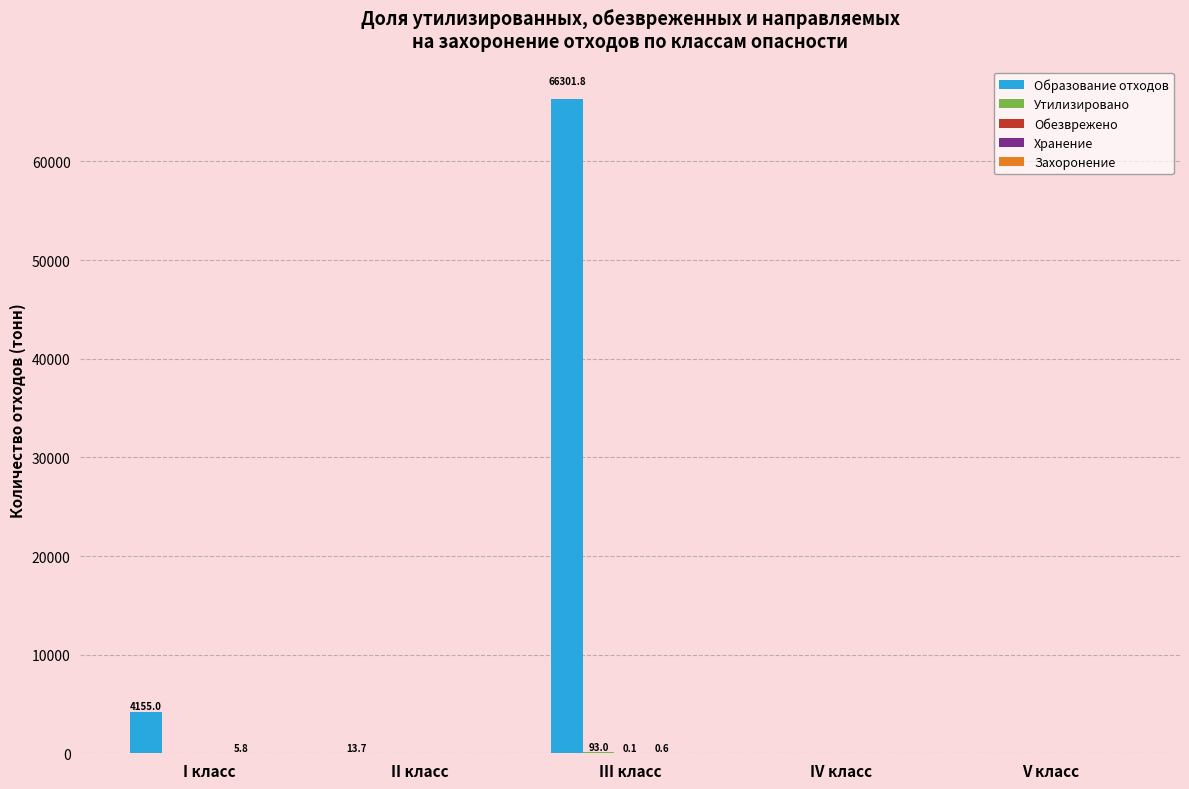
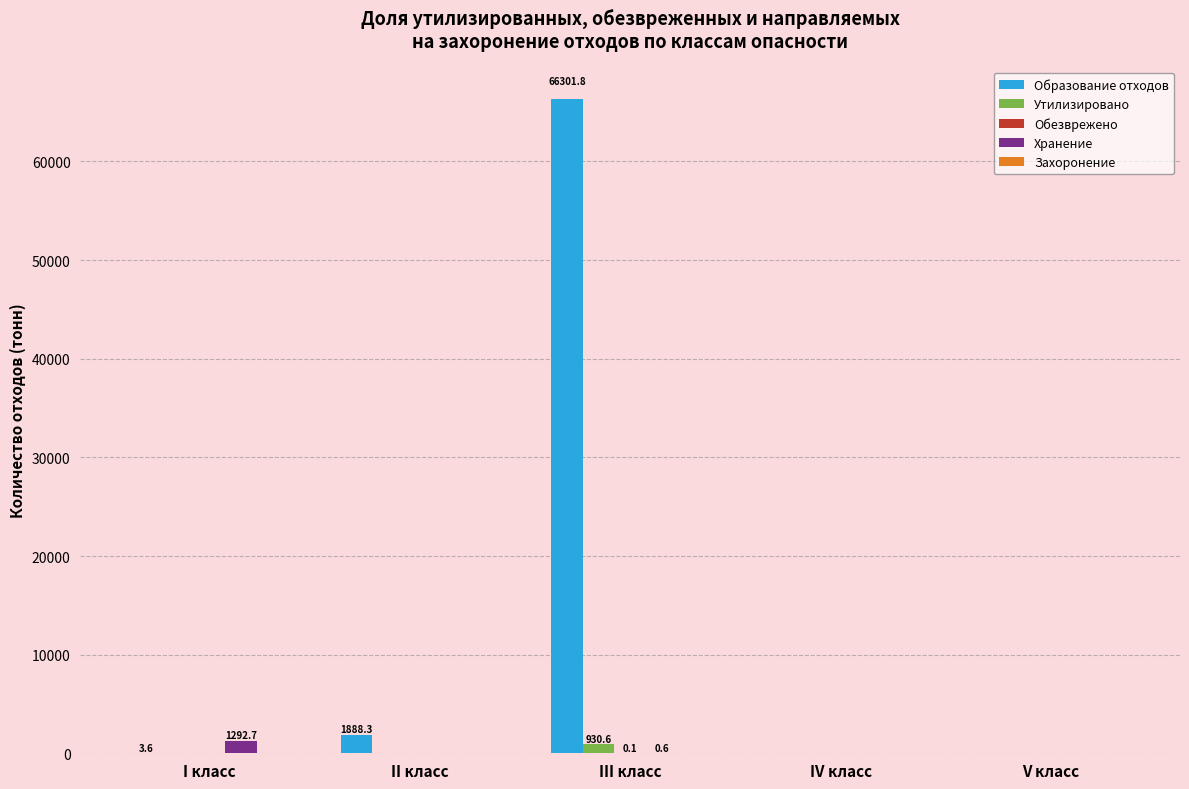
Образование отходов, I класс: 4155.0 -> 3.6
Хранение, I класс: 5.8 -> 1292.7
Образование отходов, II класс: 13.7 -> 1888.3
Утилизировано, III класс: 93.0 -> 930.6
